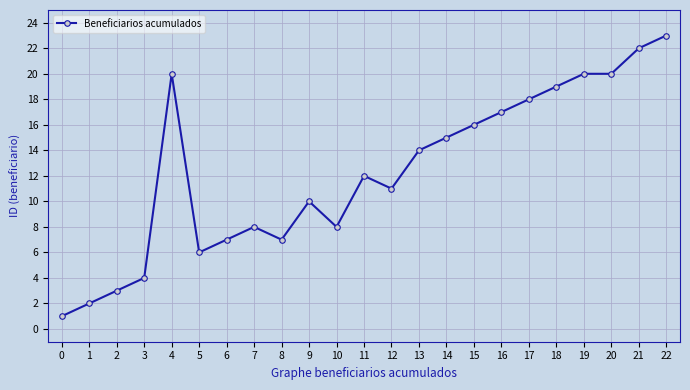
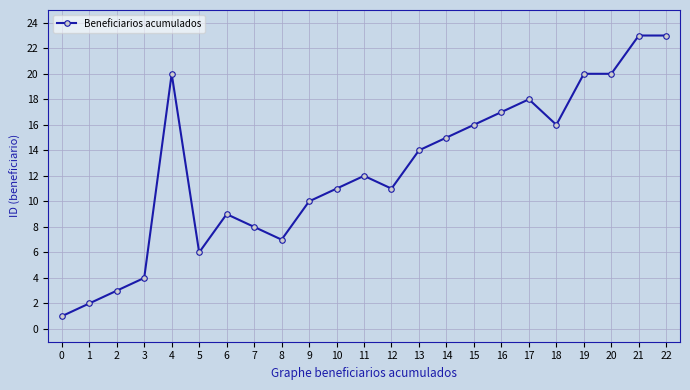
6: 7 -> 9
10: 8 -> 11
18: 19 -> 16
21: 22 -> 23
